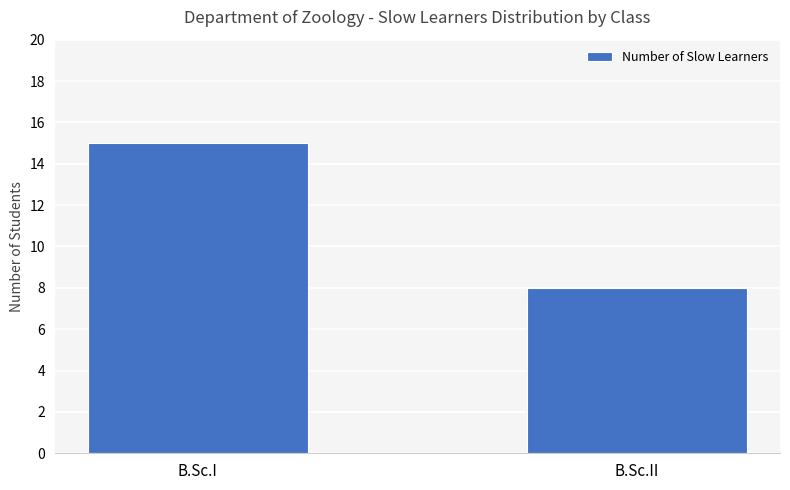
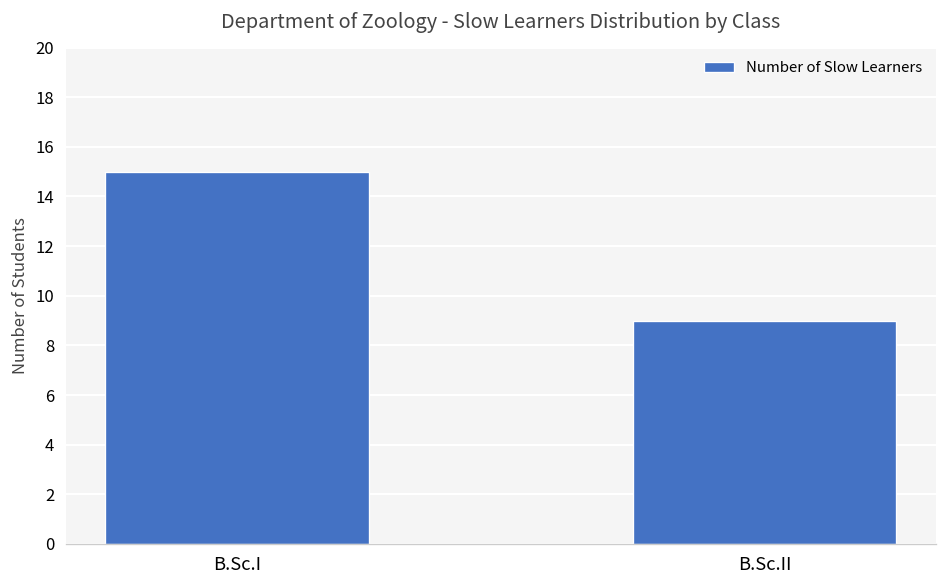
B.Sc.II: 8 -> 9
